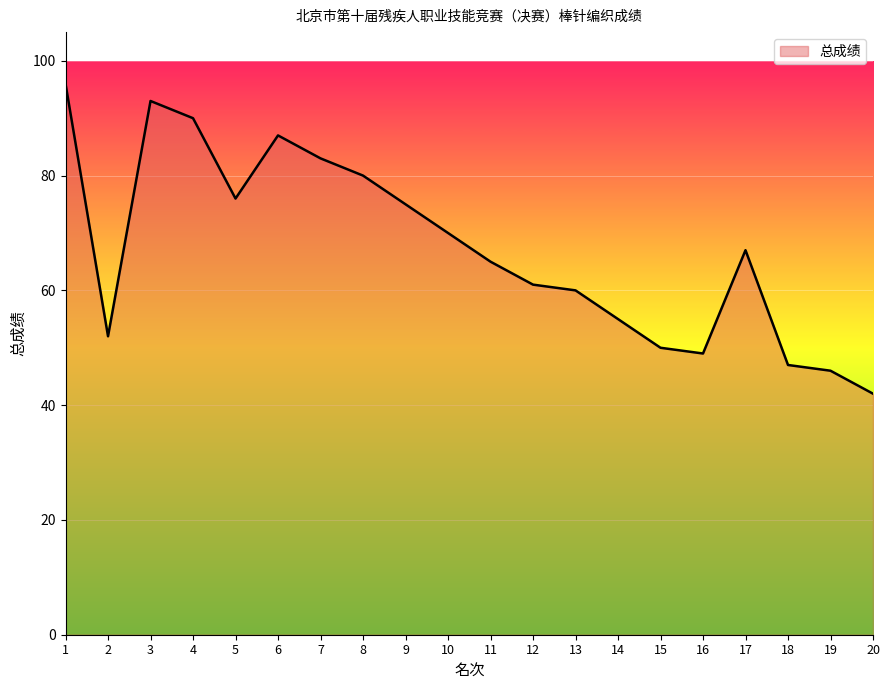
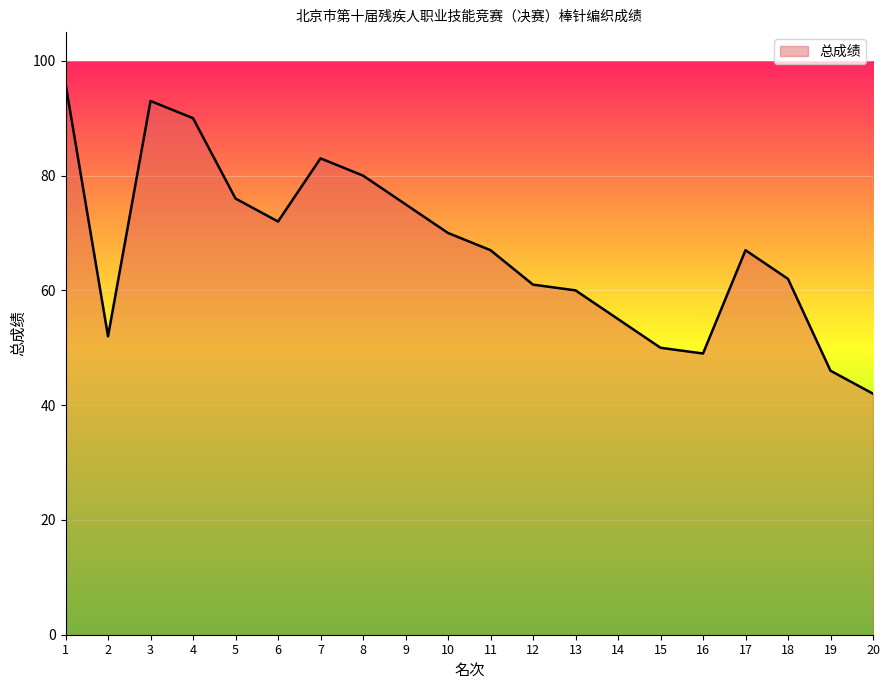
6: 87 -> 72
11: 65 -> 67
18: 47 -> 62
